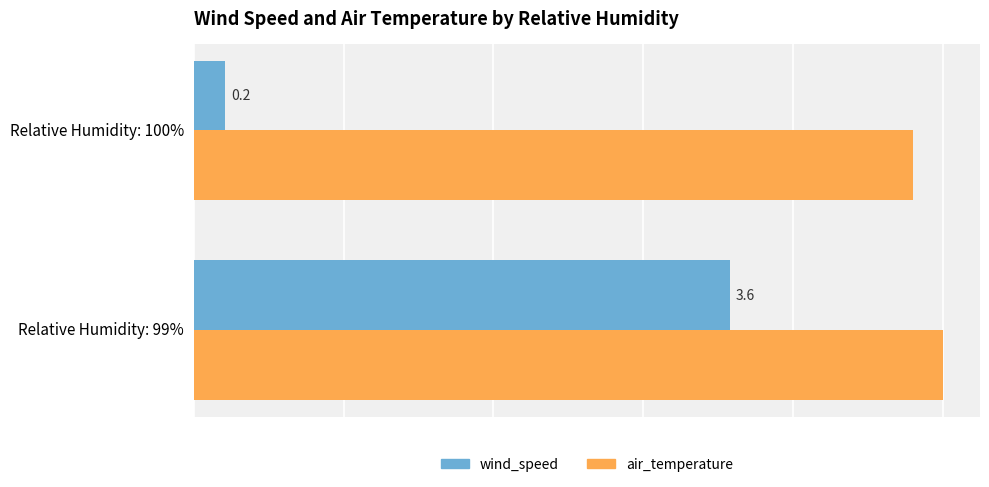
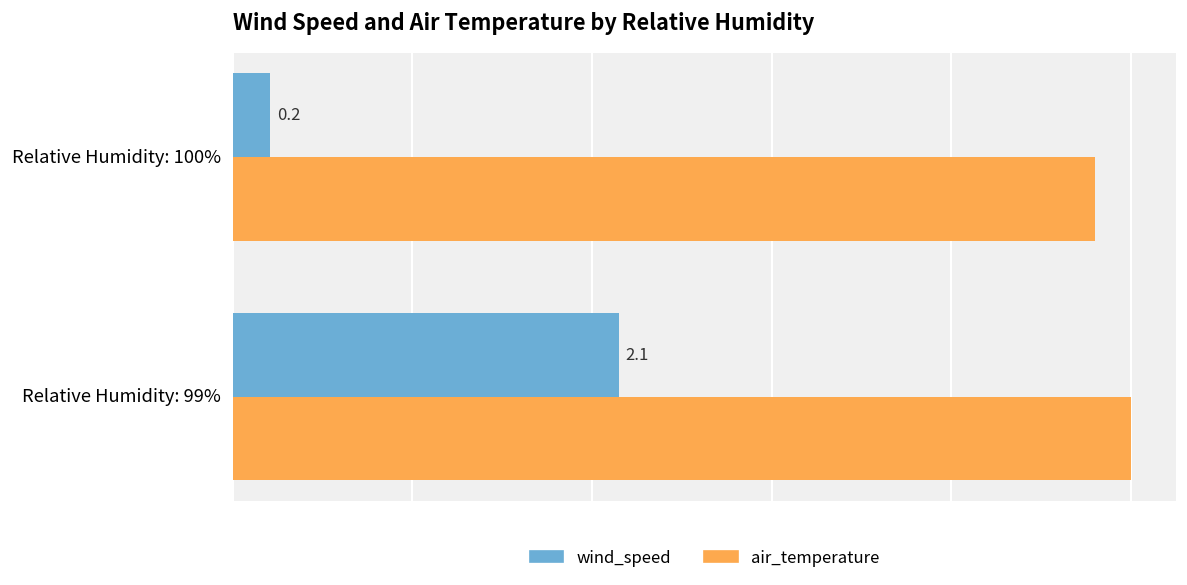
wind_speed, Relative Humidity: 99%: 3.6 -> 2.1
